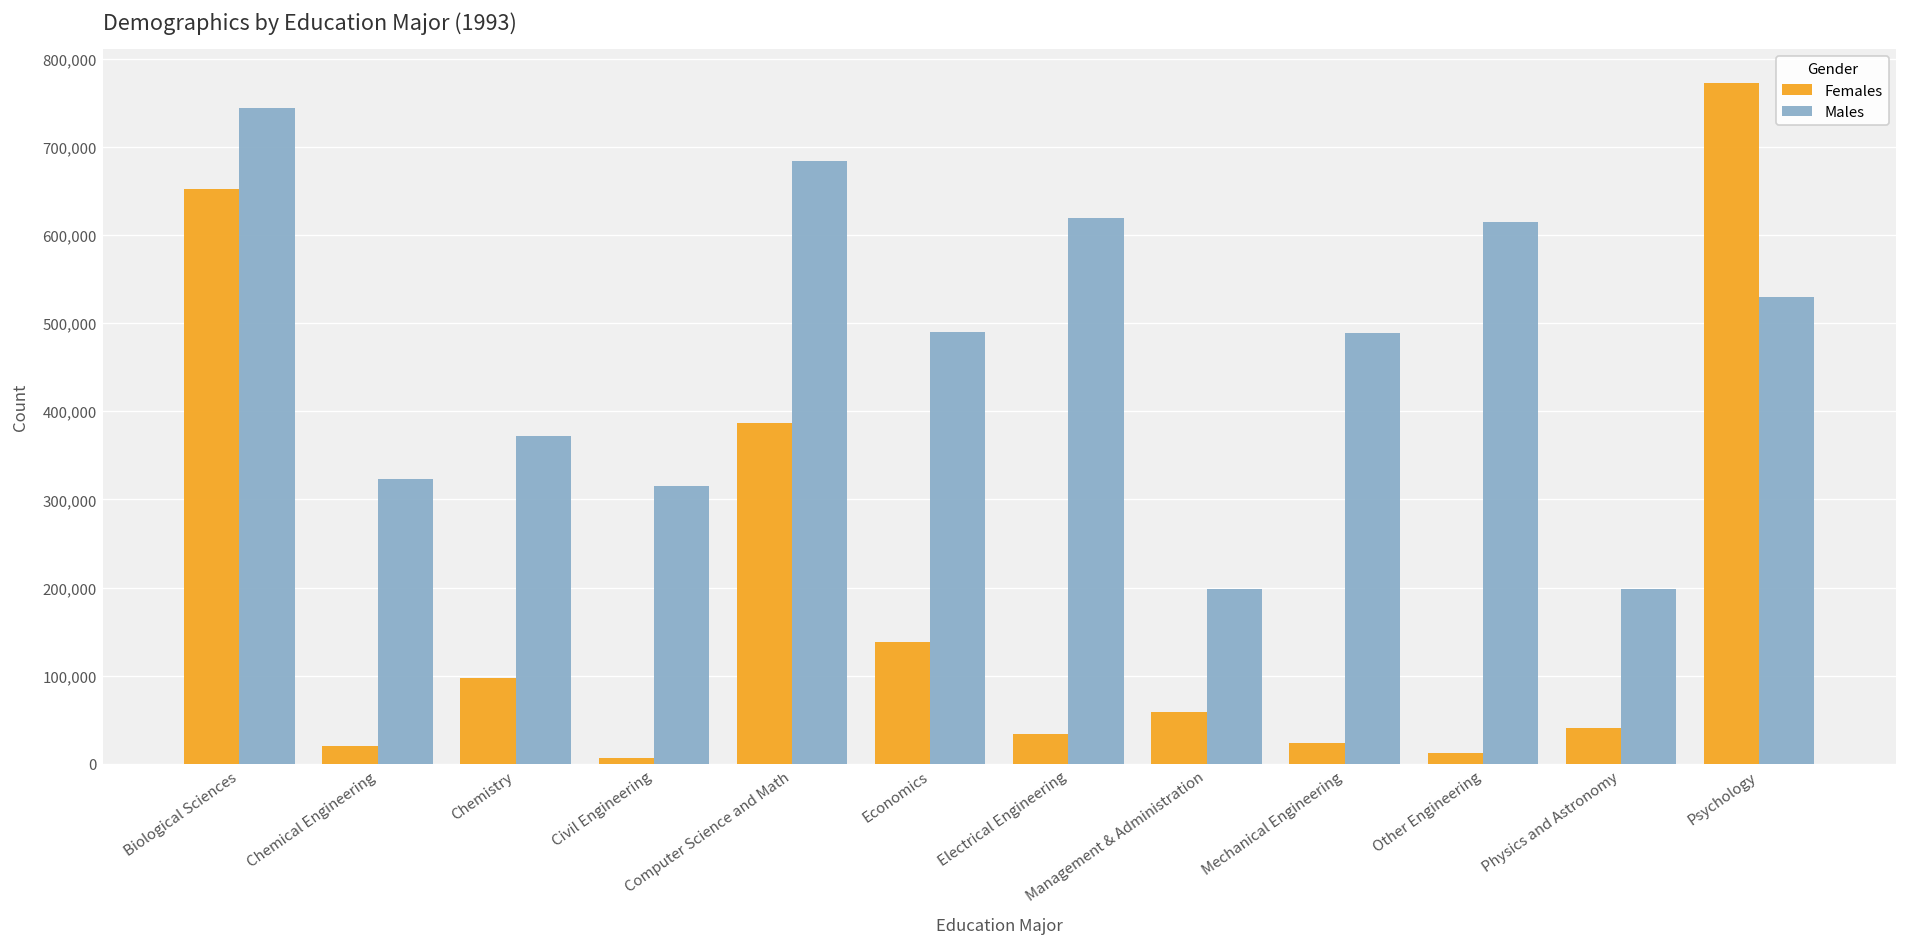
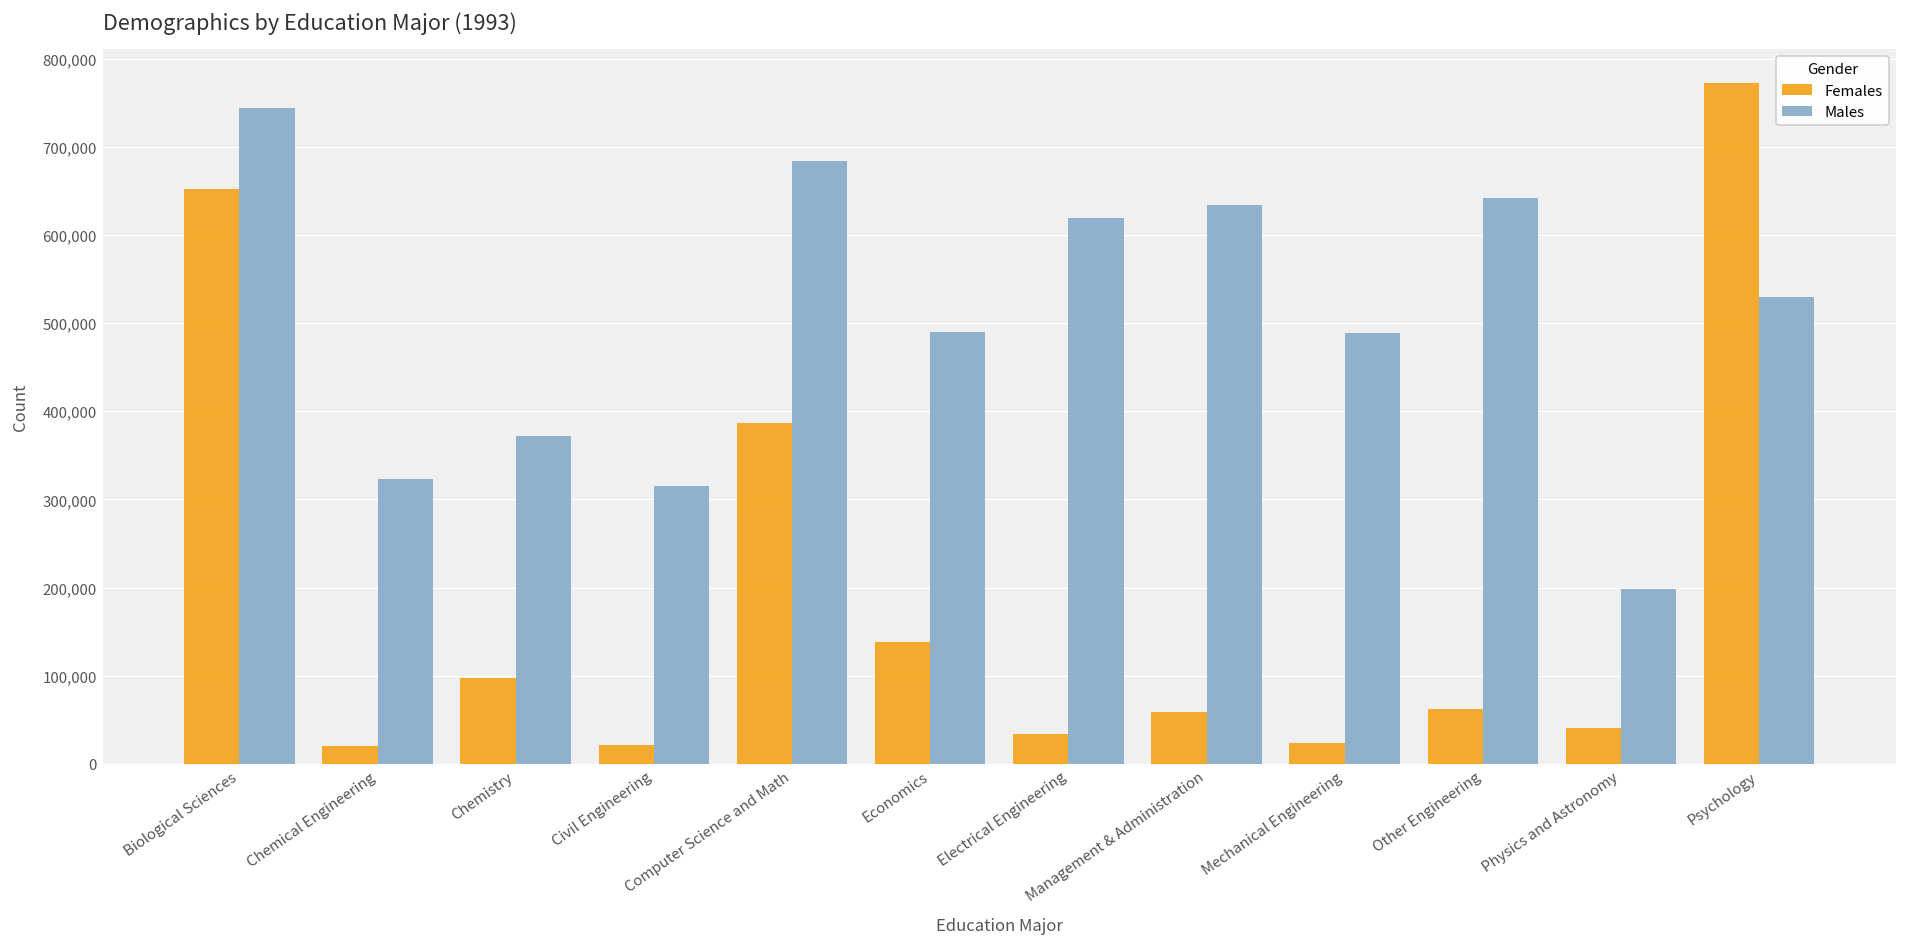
Females, Civil Engineering: 10,000 -> 20,000
Males, Management & Administration: 200,000 -> 630,000
Females, Other Engineering: 10,000 -> 60,000
Males, Other Engineering: 610,000 -> 640,000
